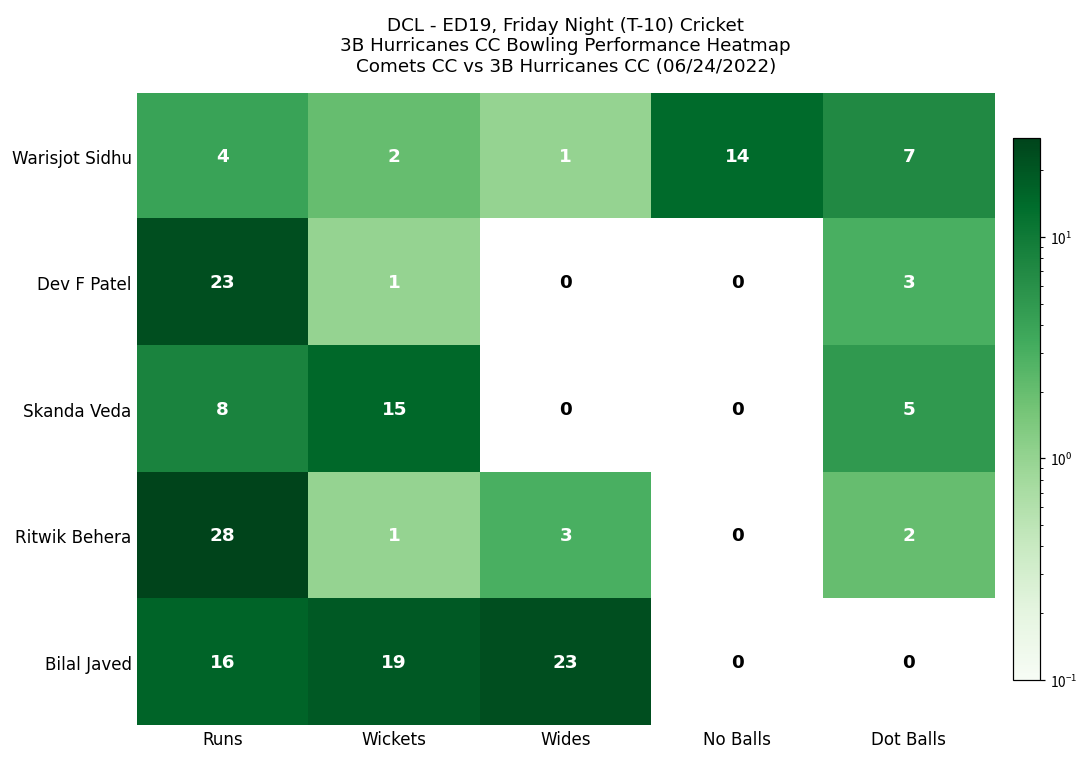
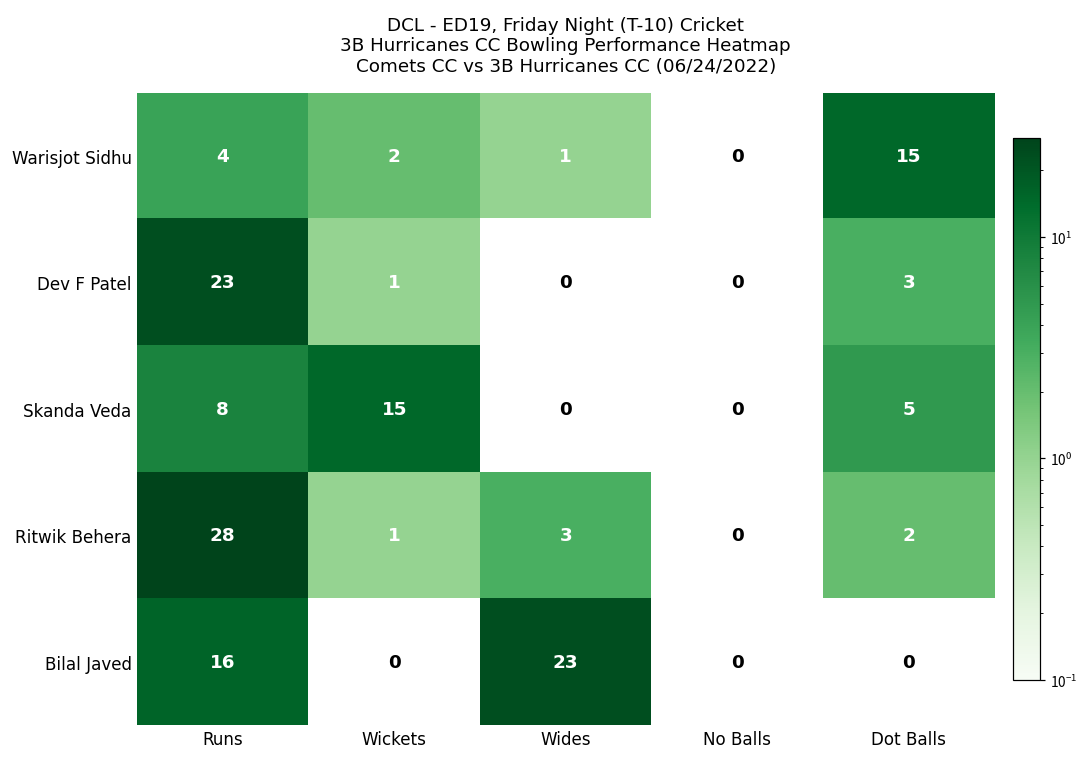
Warisjot Sidhu, No Balls: 14 -> 0
Warisjot Sidhu, Dot Balls: 7 -> 15
Bilal Javed, Wickets: 19 -> 0
